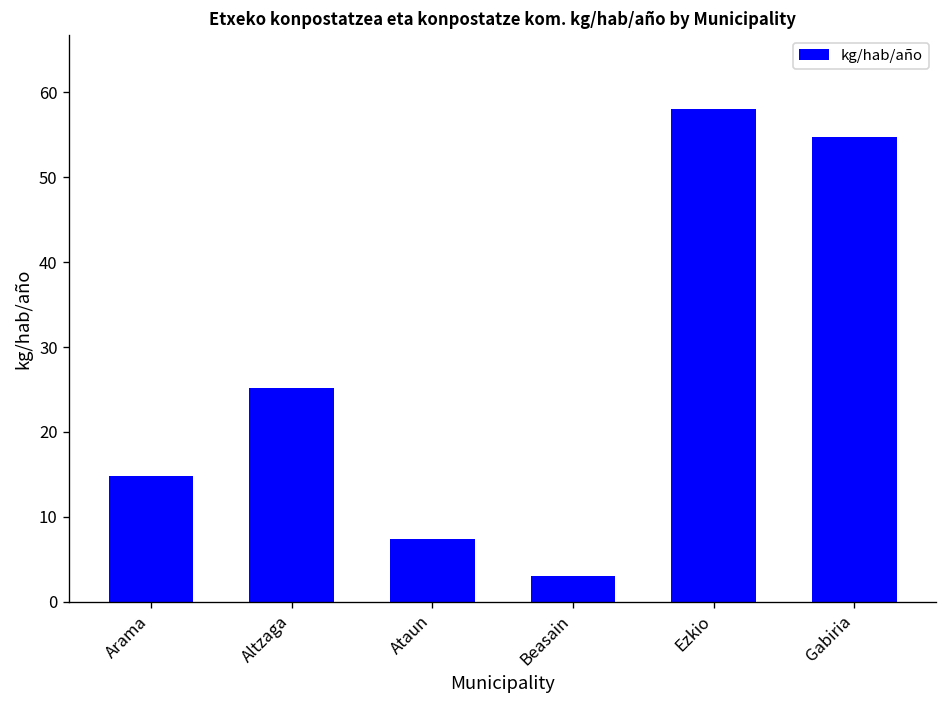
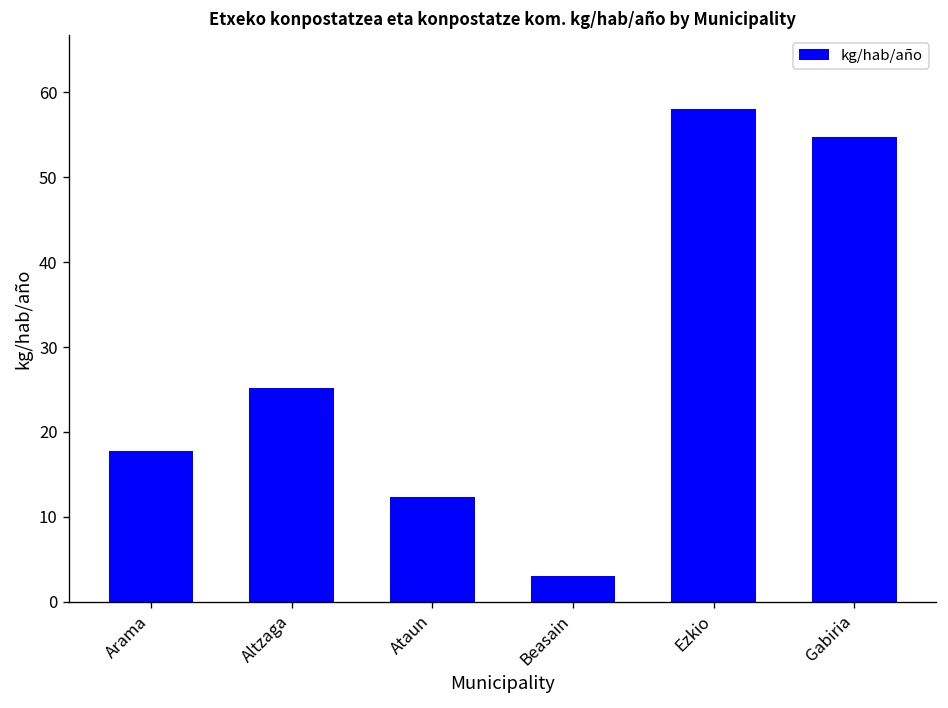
Arama: 15 -> 18
Ataun: 7 -> 12
